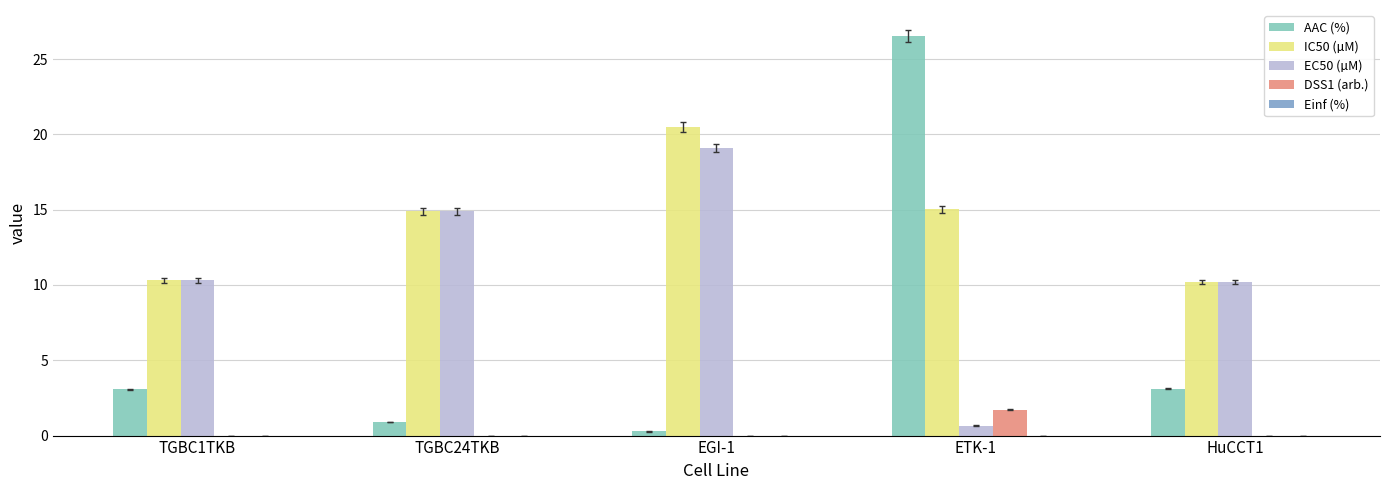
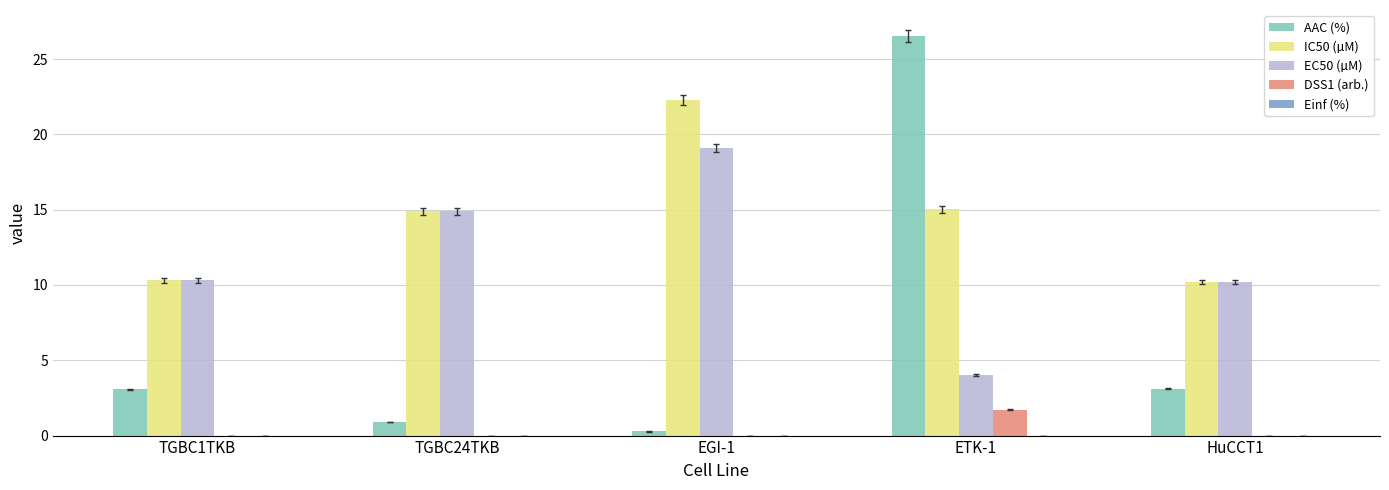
IC50 (µM), EGI-1: 20.5 -> 22.3
EC50 (µM), ETK-1: 0.7 -> 4.0
